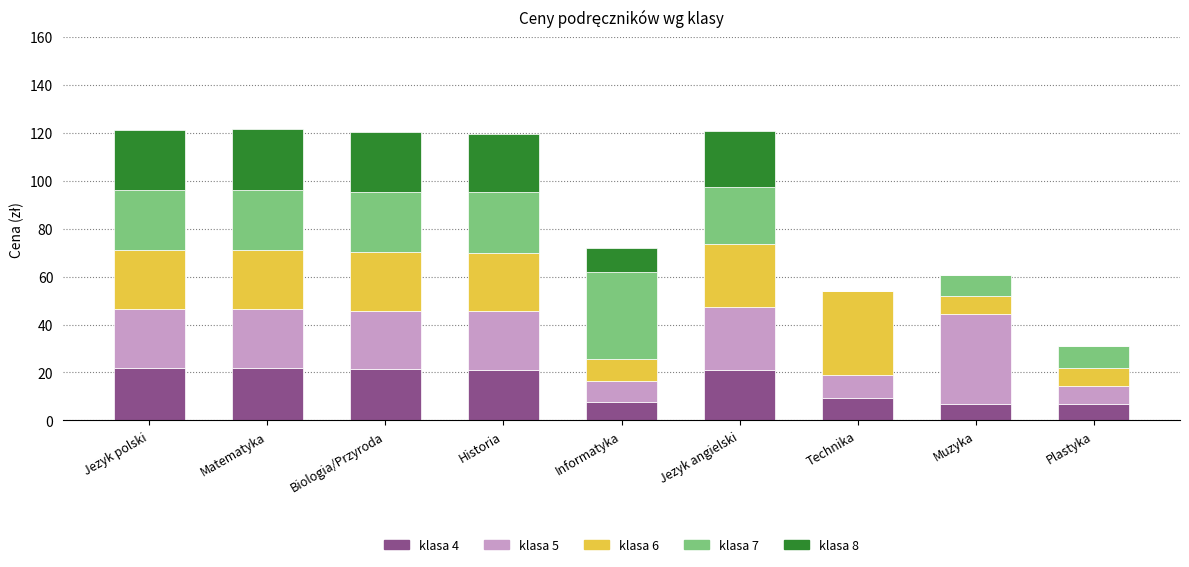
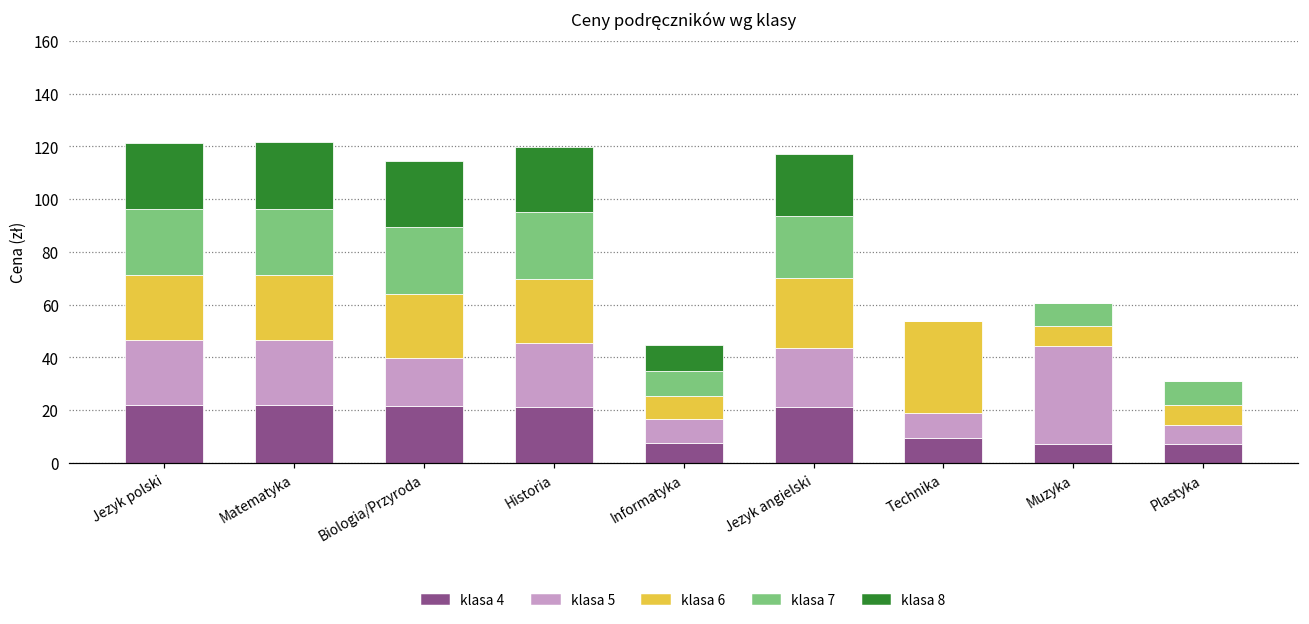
klasa 5, Biologia/Przyroda: 24 -> 18
klasa 7, Informatyka: 36 -> 9
klasa 5, Jezyk angielski: 26 -> 23
